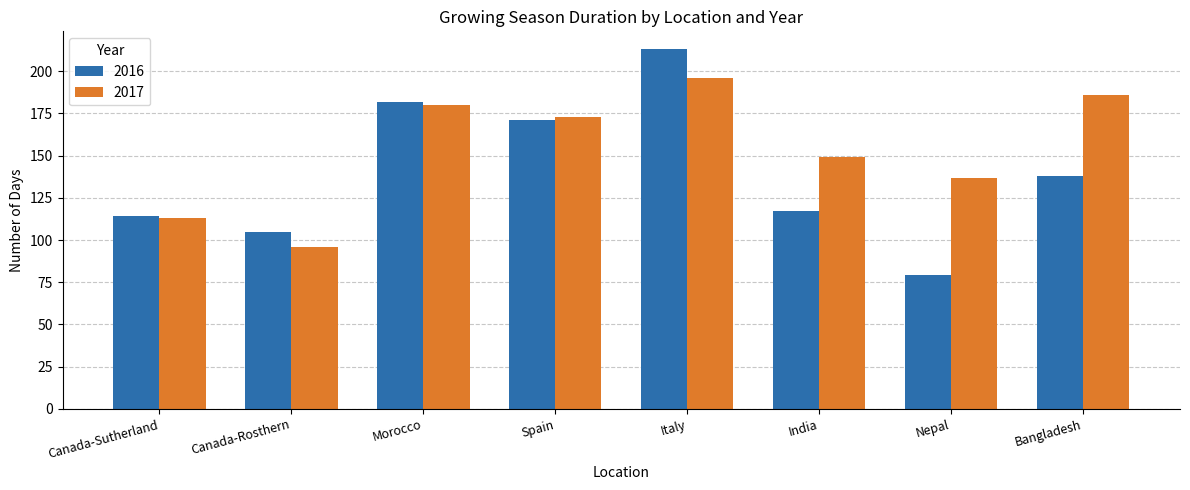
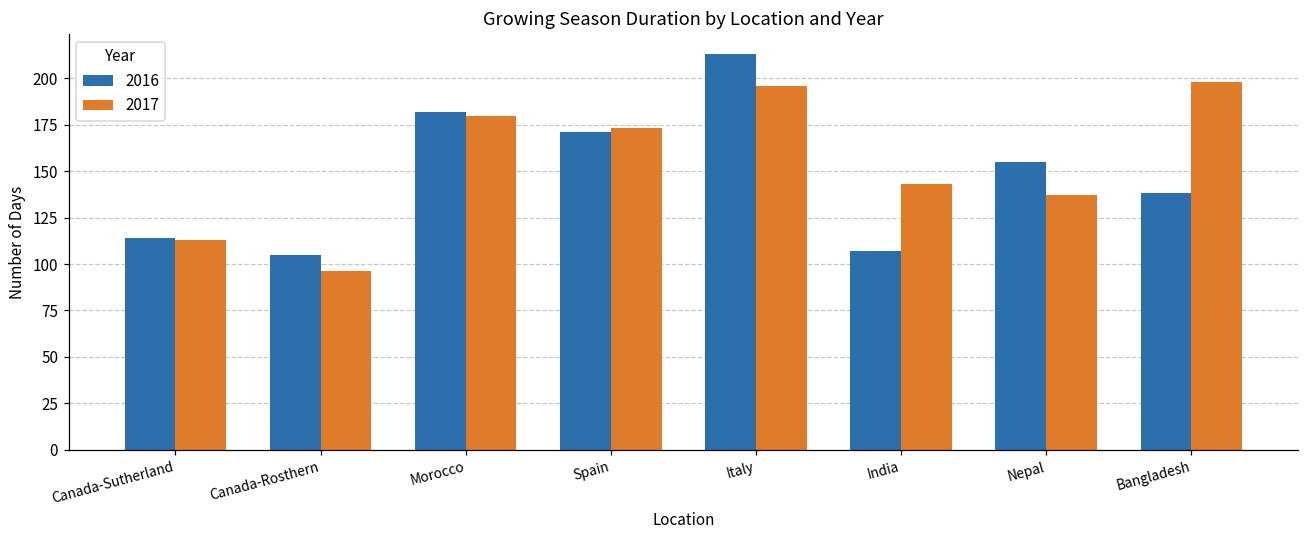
2016, India: 117 -> 107
2017, India: 149 -> 143
2016, Nepal: 79 -> 155
2017, Bangladesh: 186 -> 198
